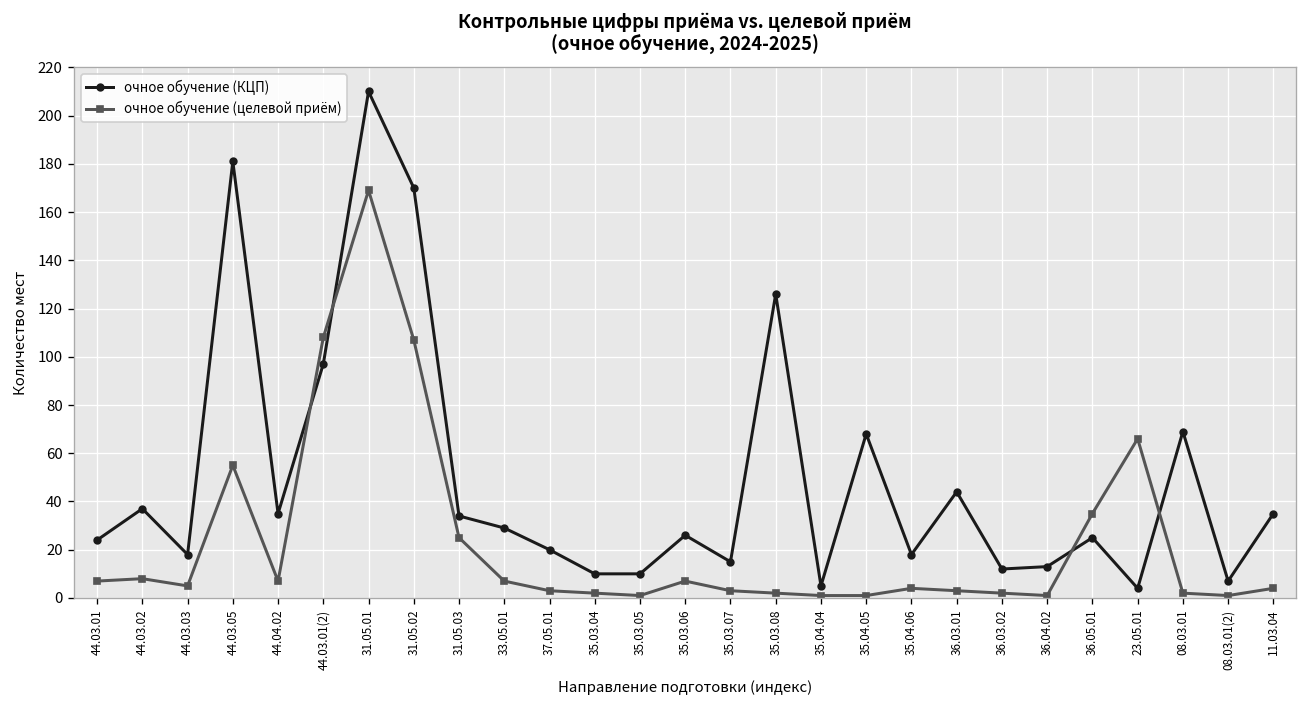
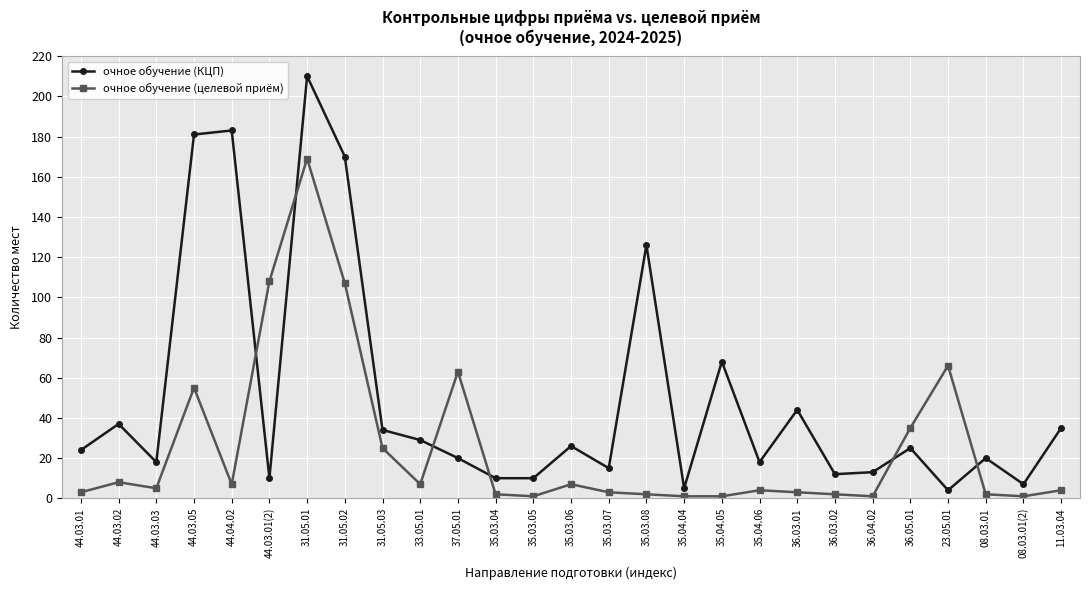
очное обучение (целевой приём), 44.03.01: 7 -> 3
очное обучение (КЦП), 44.04.02: 35 -> 183
очное обучение (КЦП), 44.03.01(2): 97 -> 10
очное обучение (целевой приём), 37.05.01: 3 -> 63
очное обучение (КЦП), 08.03.01: 69 -> 20
